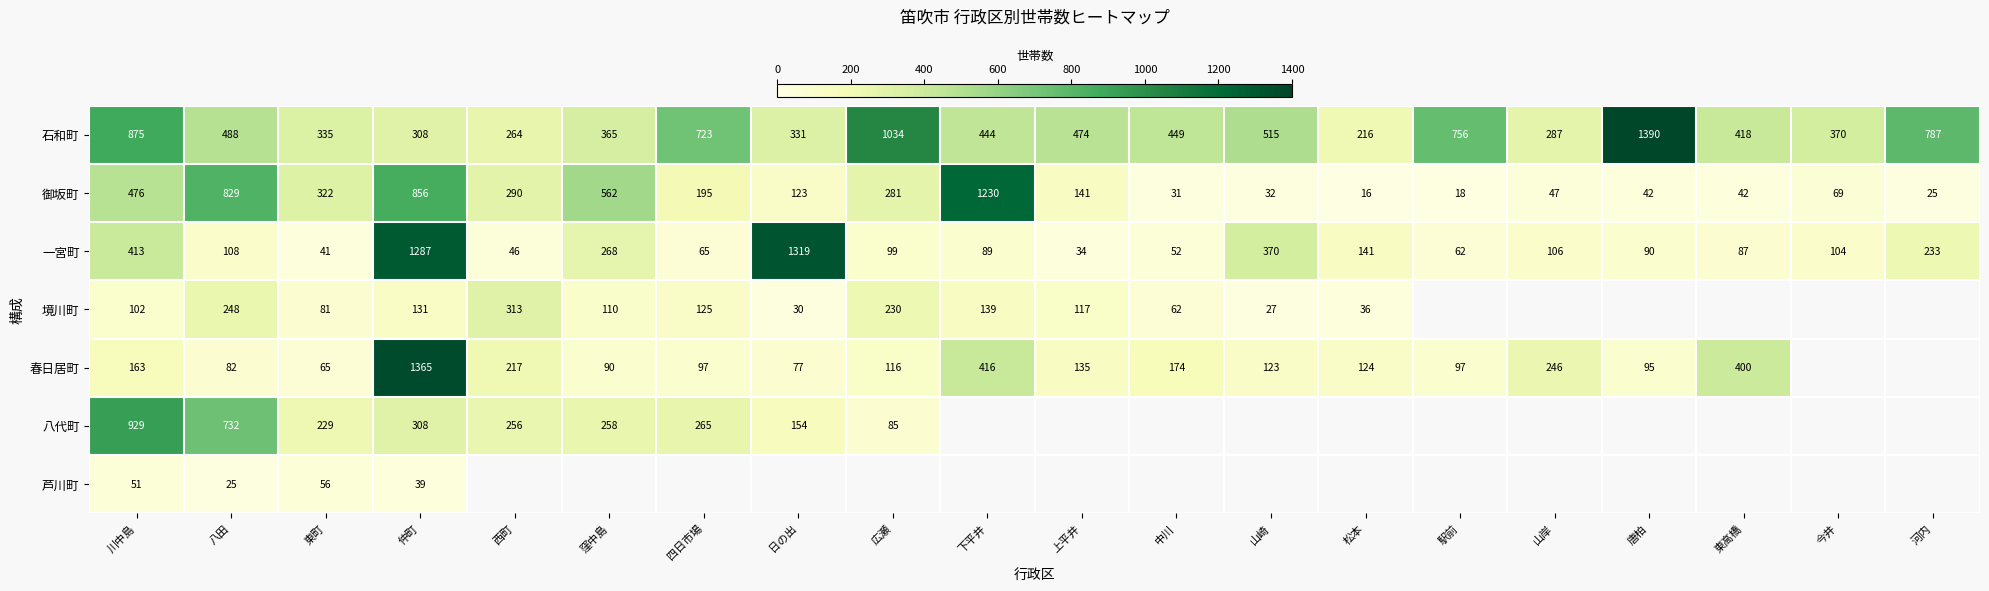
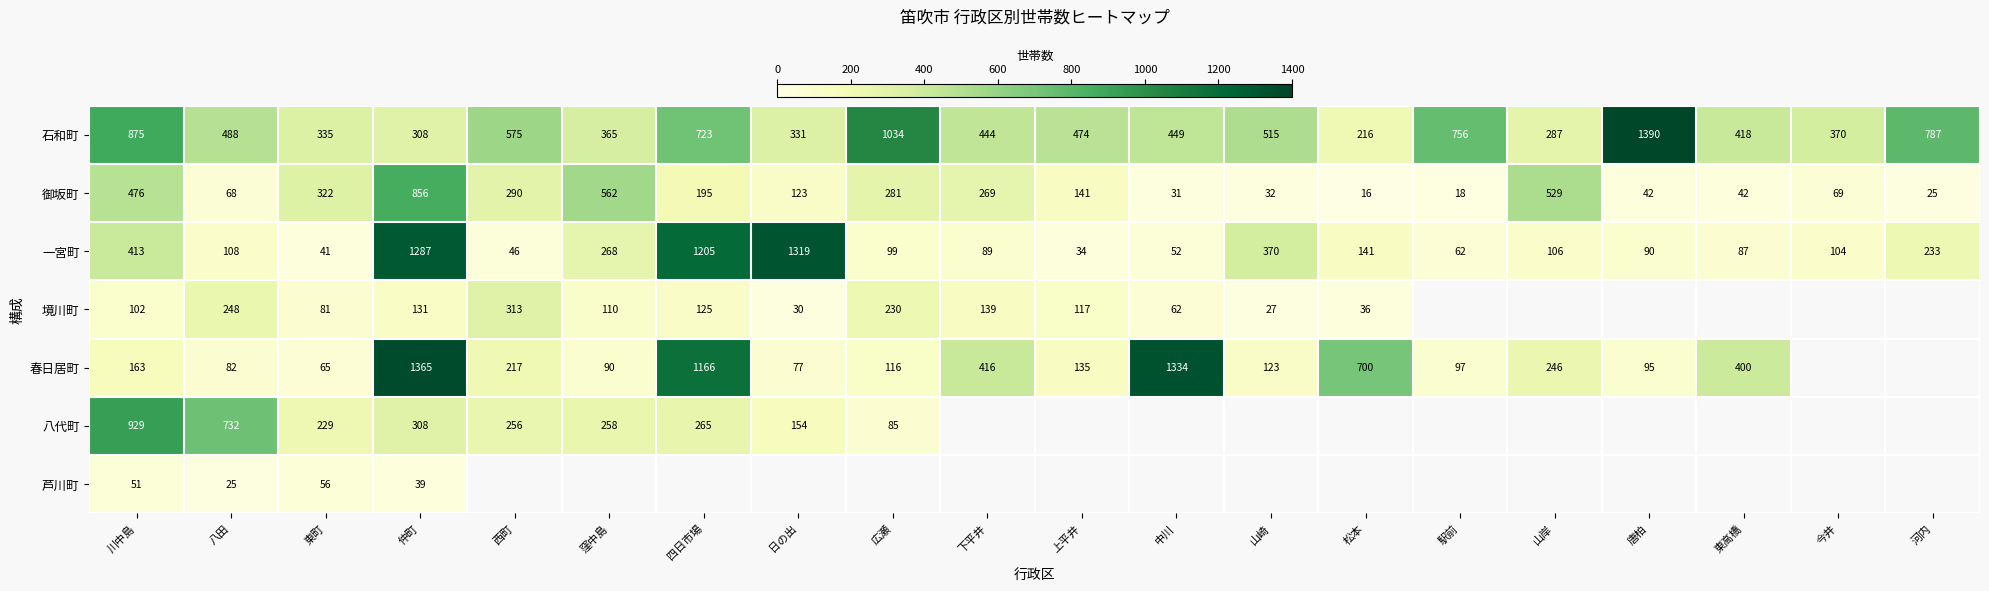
石和町, 西町: 264 -> 575
御坂町, 八田: 829 -> 68
御坂町, 下平井: 1230 -> 269
御坂町, 山岸: 47 -> 529
一宮町, 四日市場: 65 -> 1205
春日居町, 四日市場: 97 -> 1166
春日居町, 中川: 174 -> 1334
春日居町, 松本: 124 -> 700
